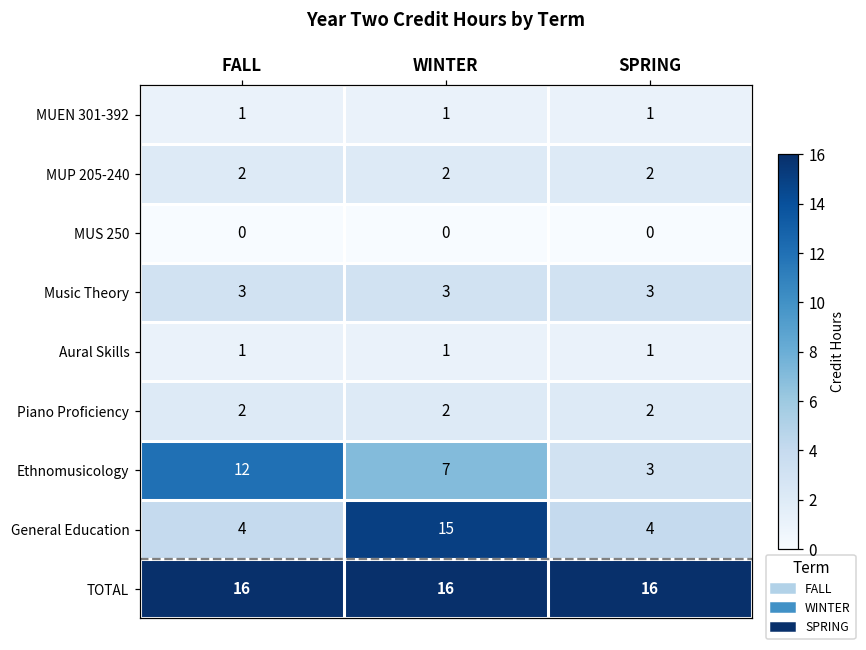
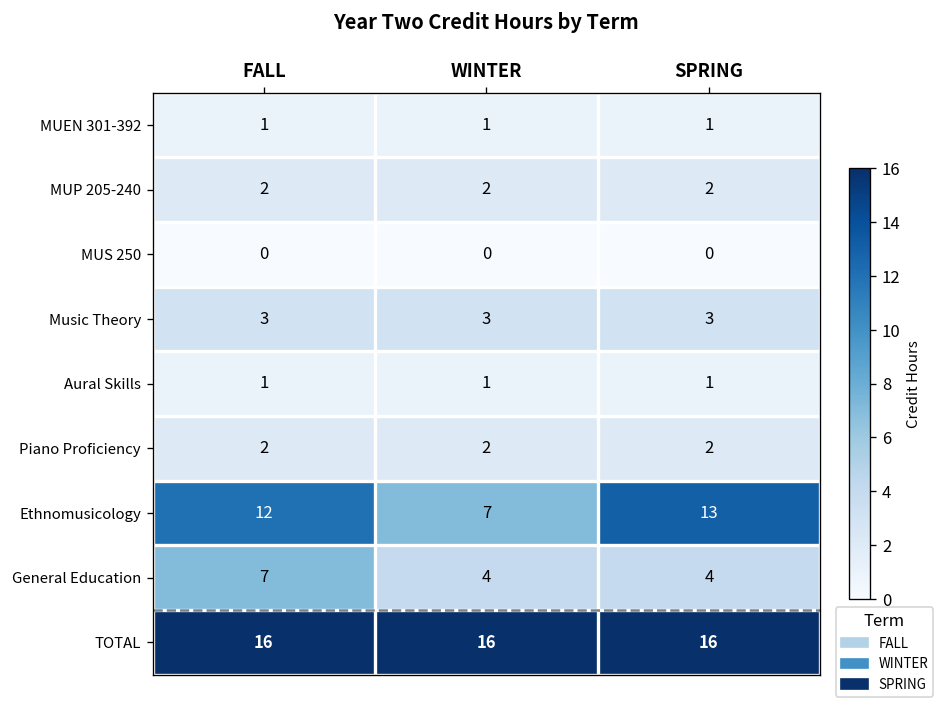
Ethnomusicology, SPRING: 3 -> 13
General Education, FALL: 4 -> 7
General Education, WINTER: 15 -> 4
